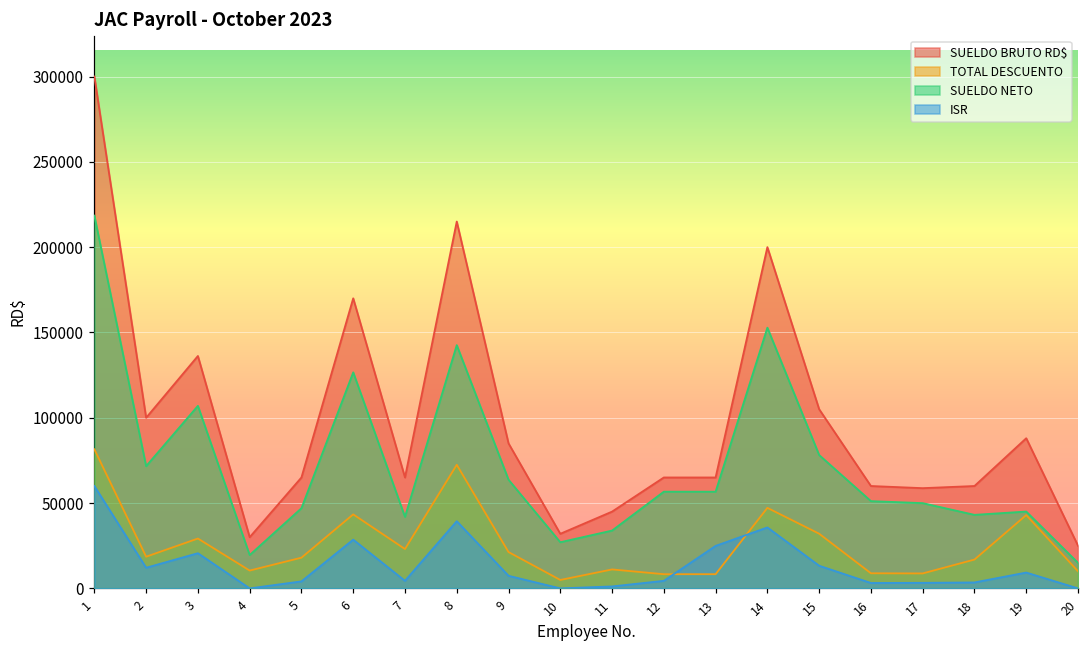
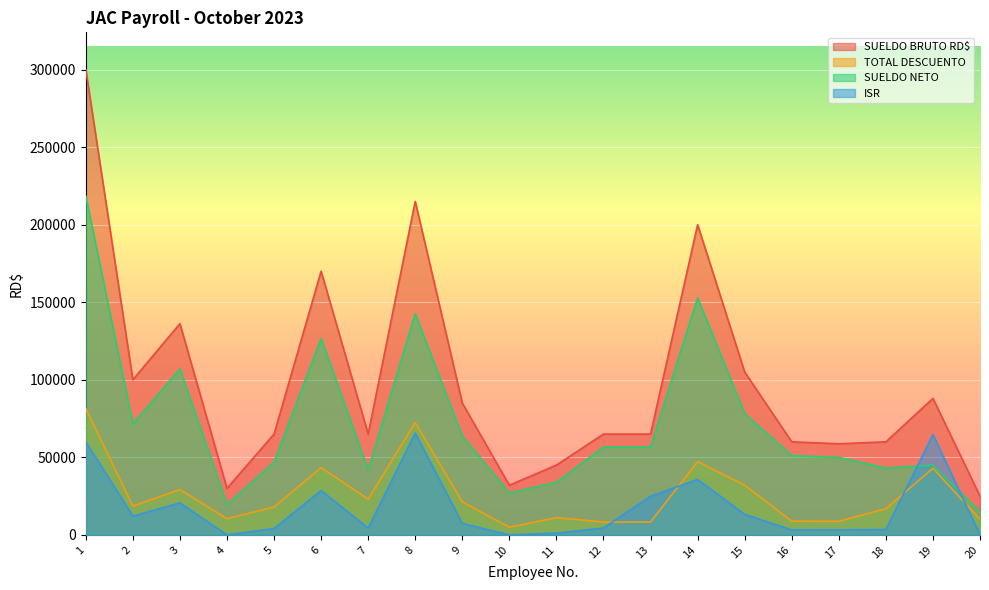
ISR, 8: 39000 -> 66000
ISR, 19: 9000 -> 65000
